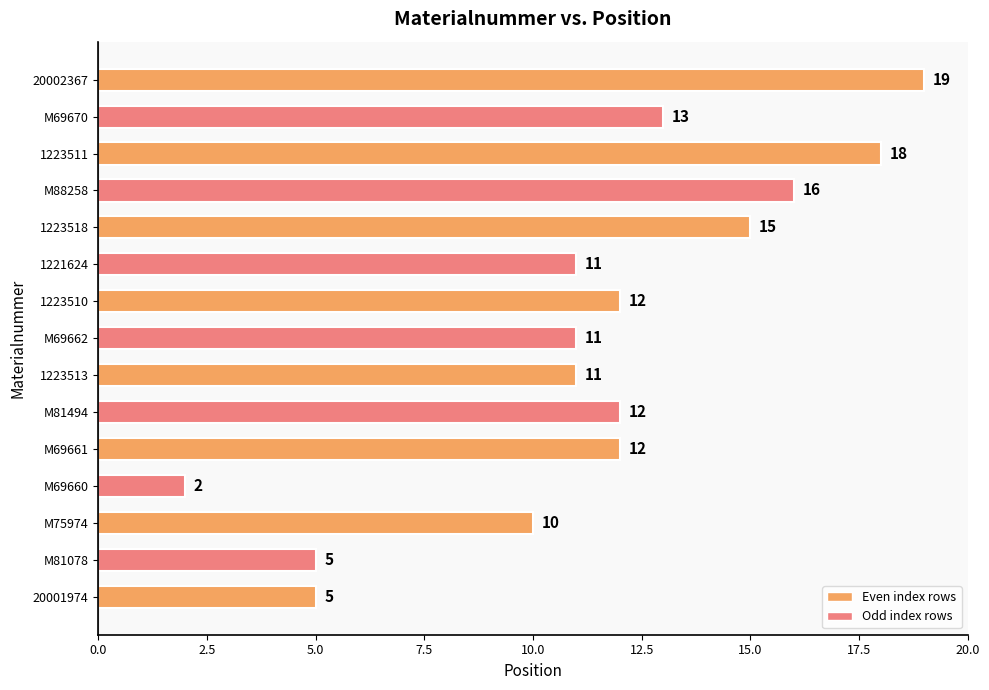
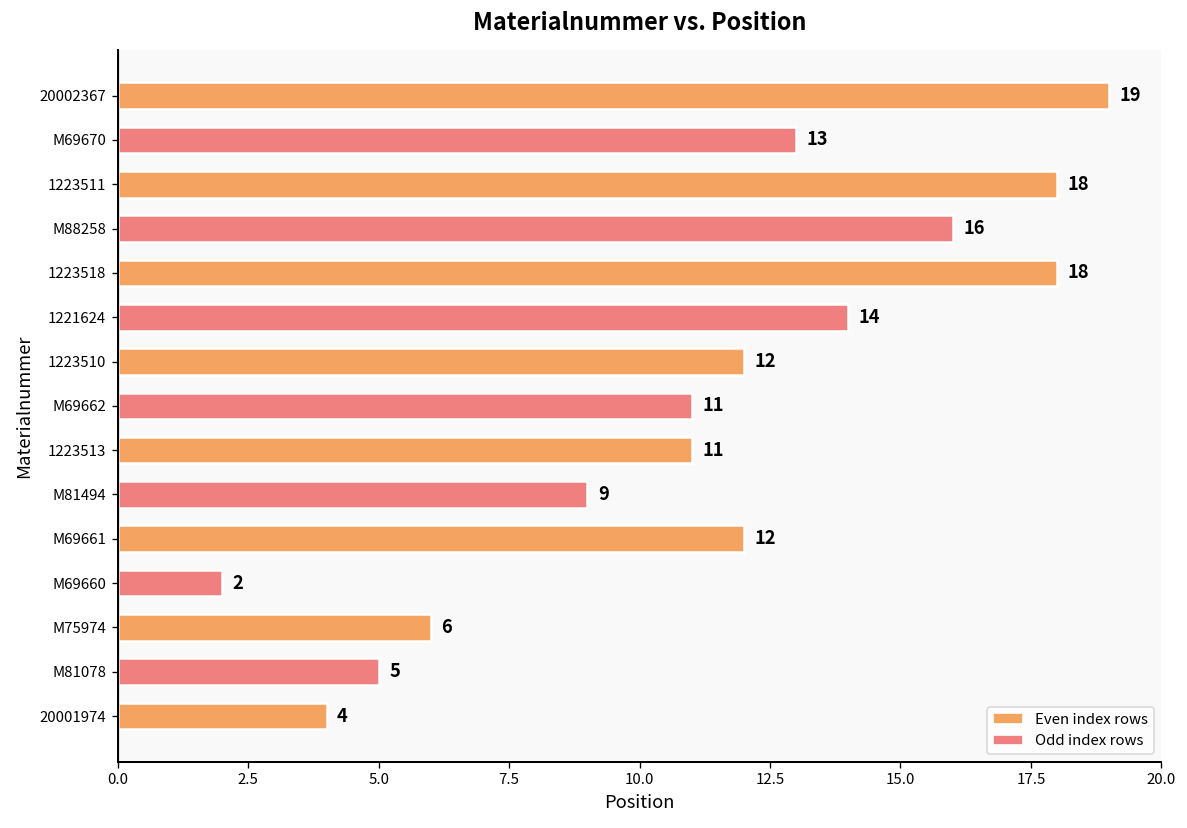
1223518: 15 -> 18
1221624: 11 -> 14
M81494: 12 -> 9
M75974: 10 -> 6
20001974: 5 -> 4
